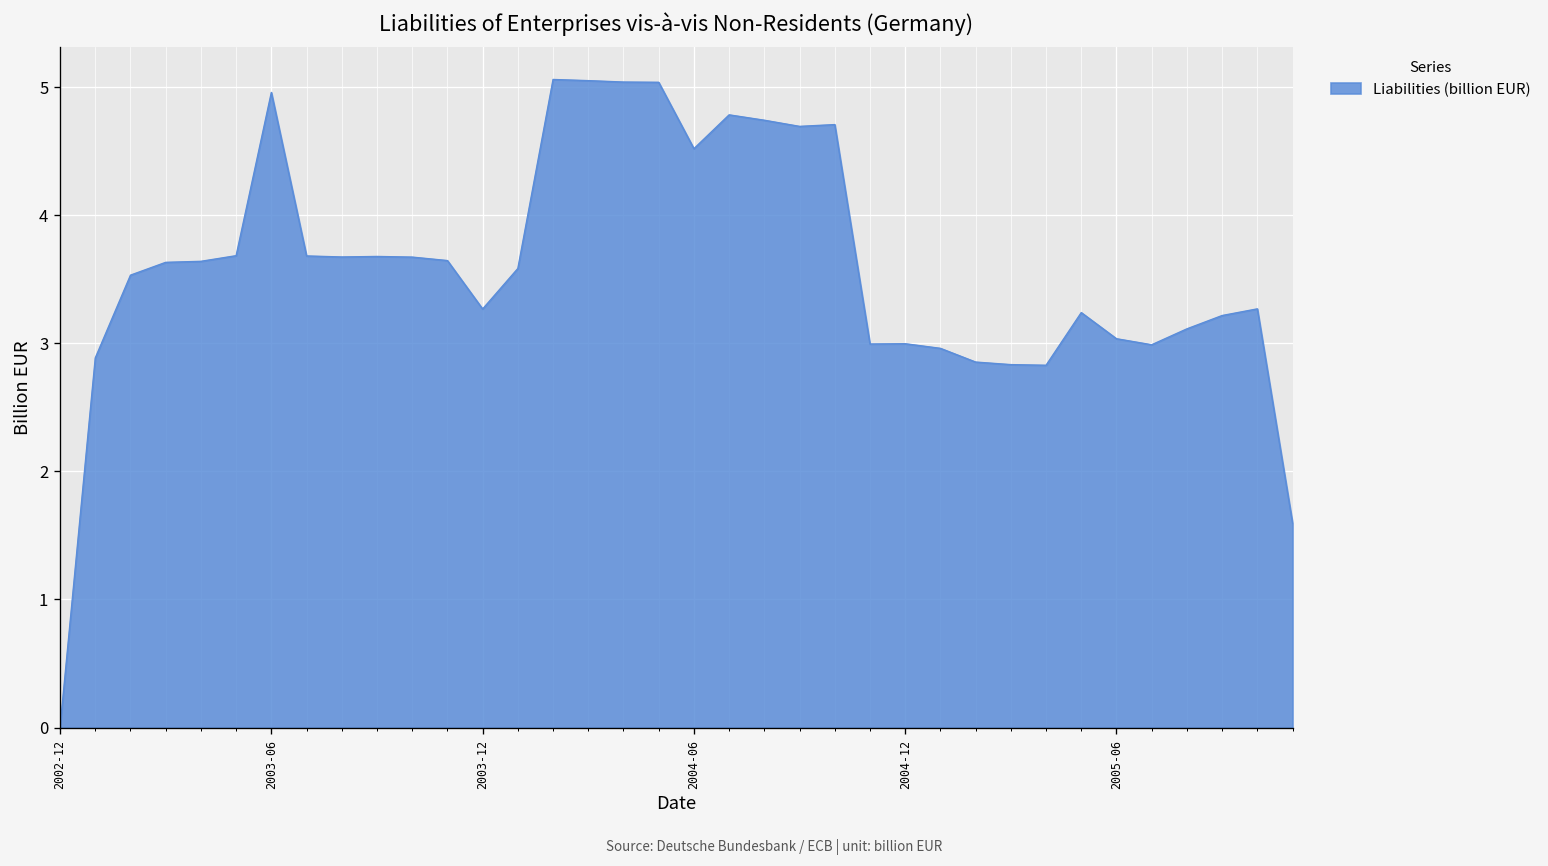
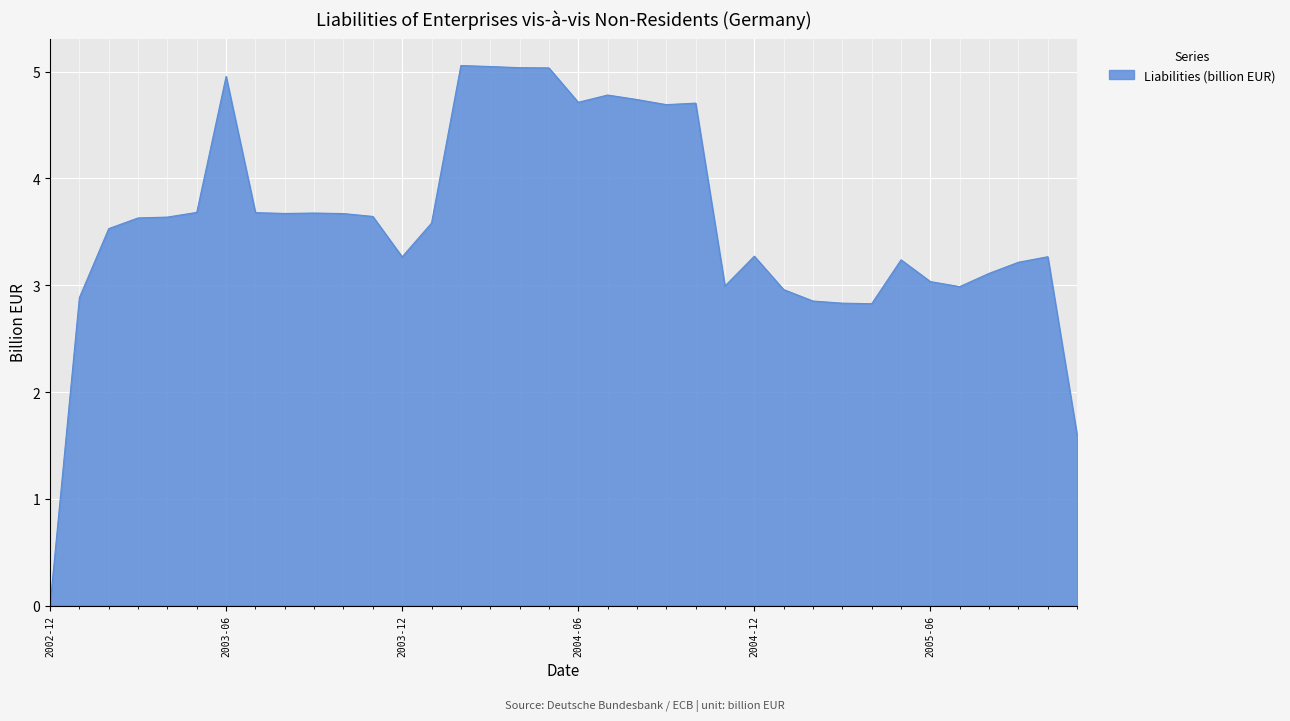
2004-06: 4.52 -> 4.71
2004-12: 3.00 -> 3.27
